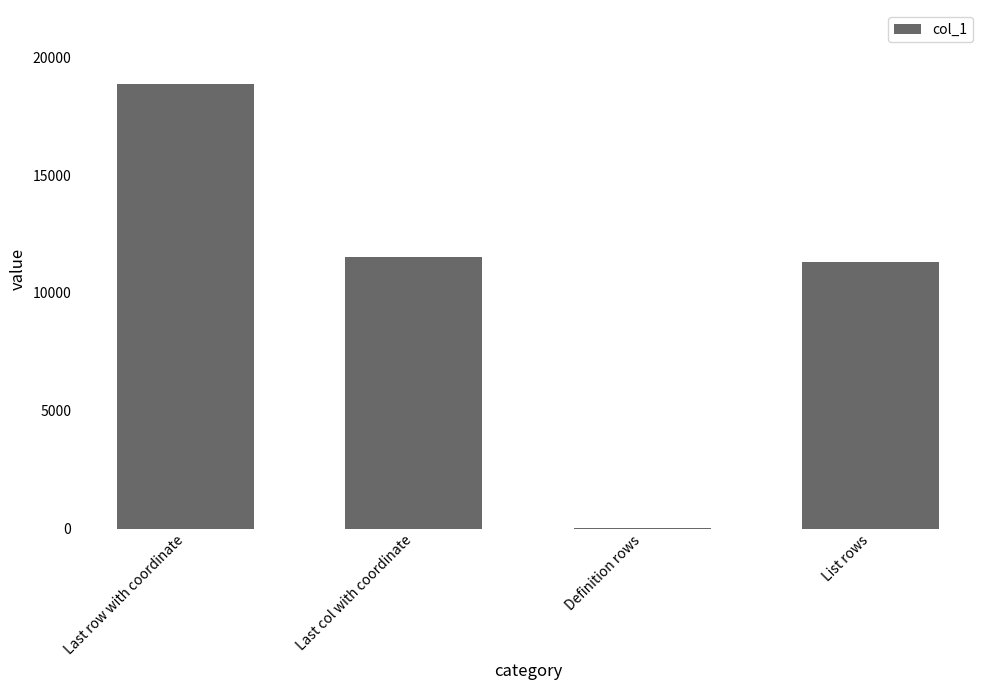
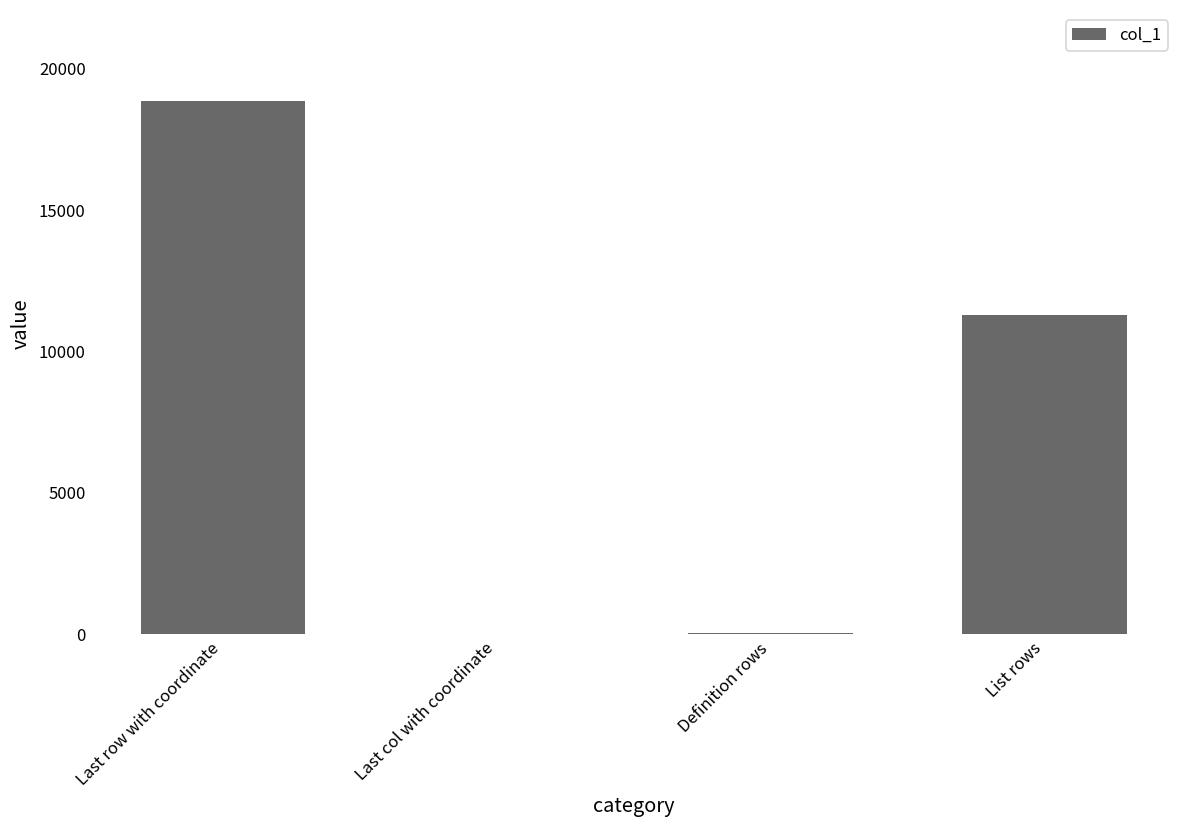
Last col with coordinate: 11500 -> 0
